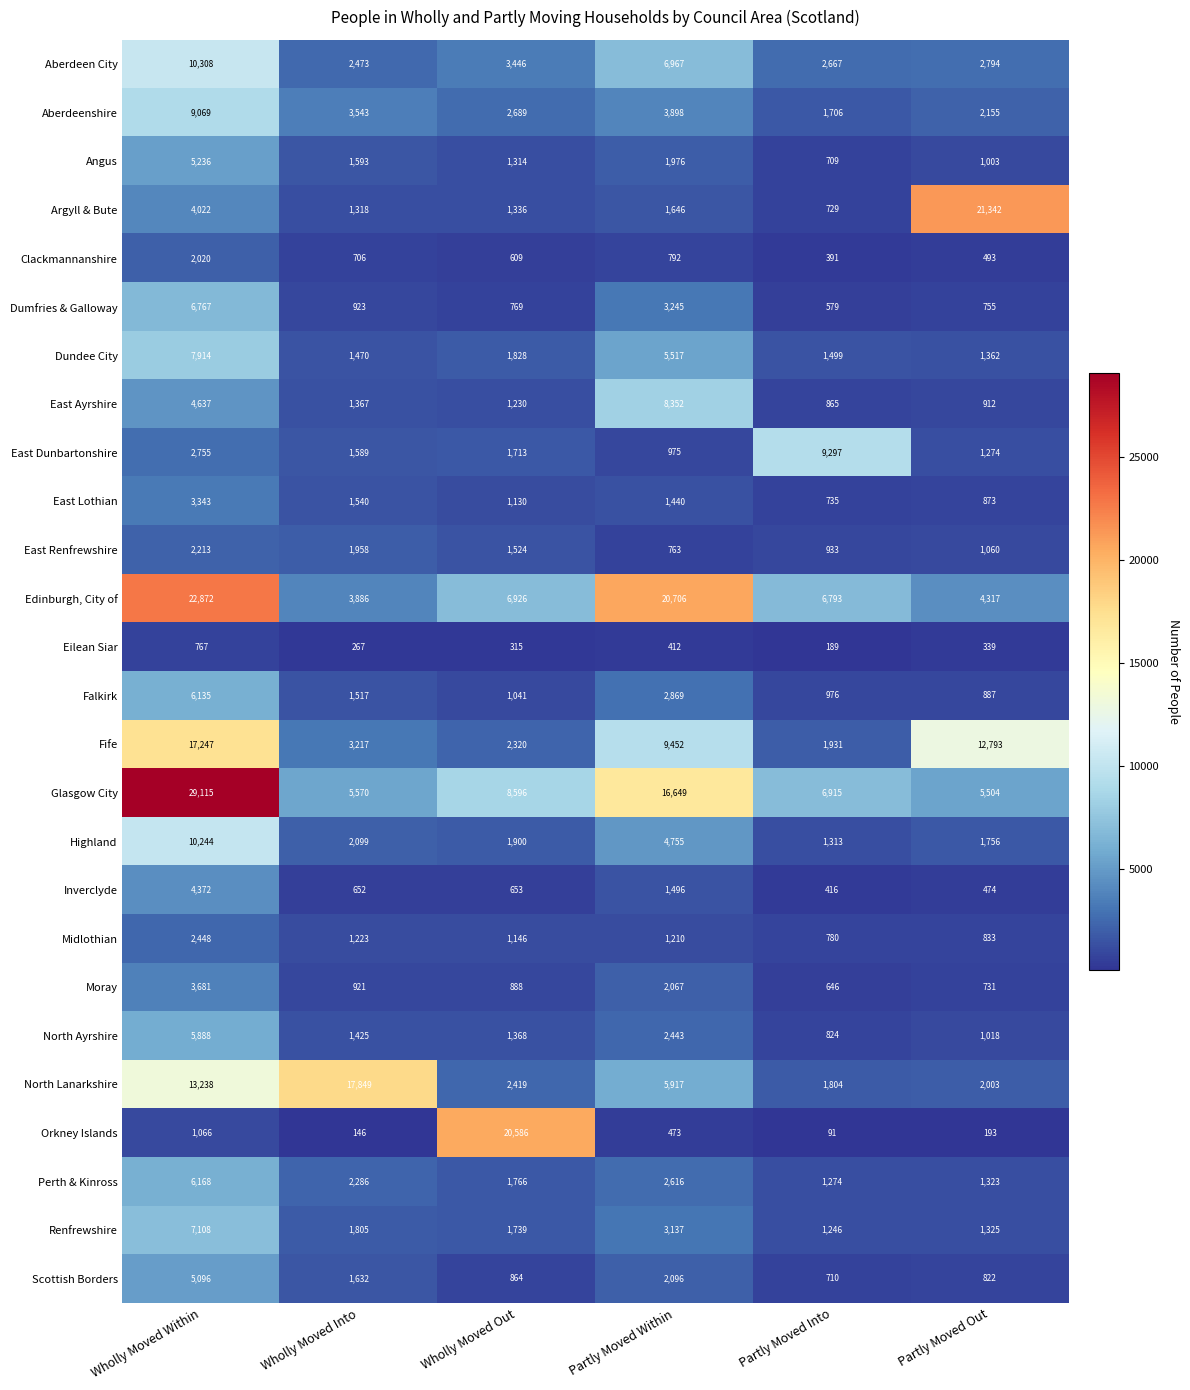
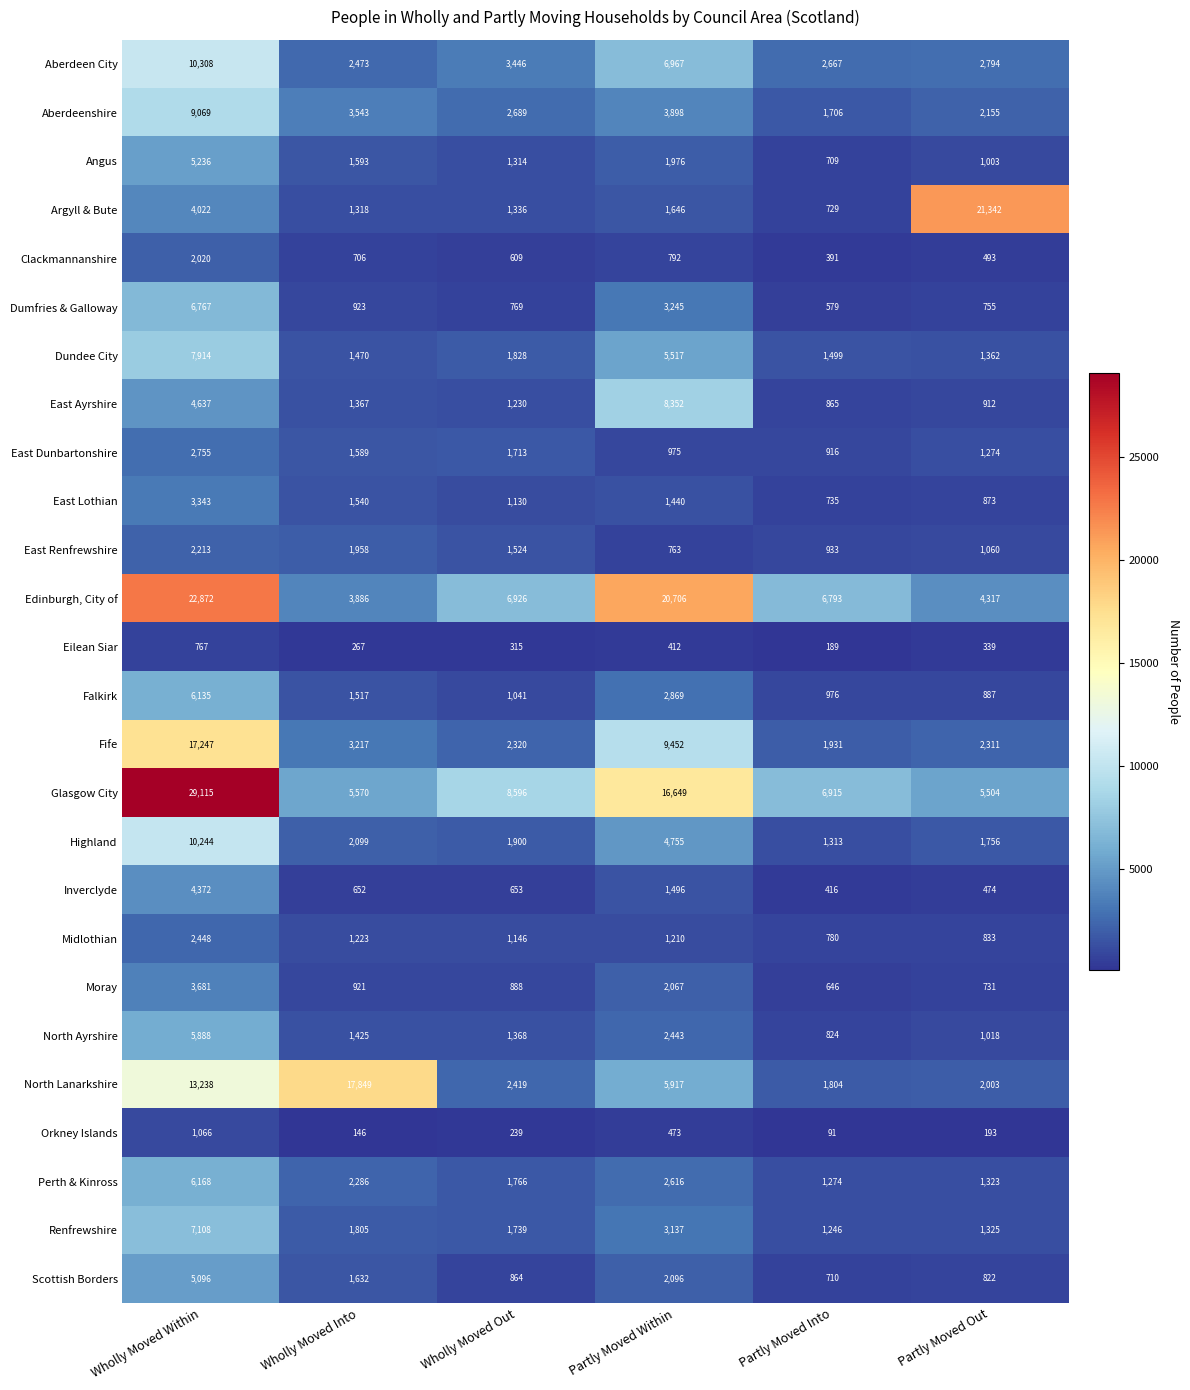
East Dunbartonshire, Partly Moved Into: 9,297 -> 916
Fife, Partly Moved Out: 12,793 -> 2,311
Orkney Islands, Wholly Moved Out: 20,586 -> 239
